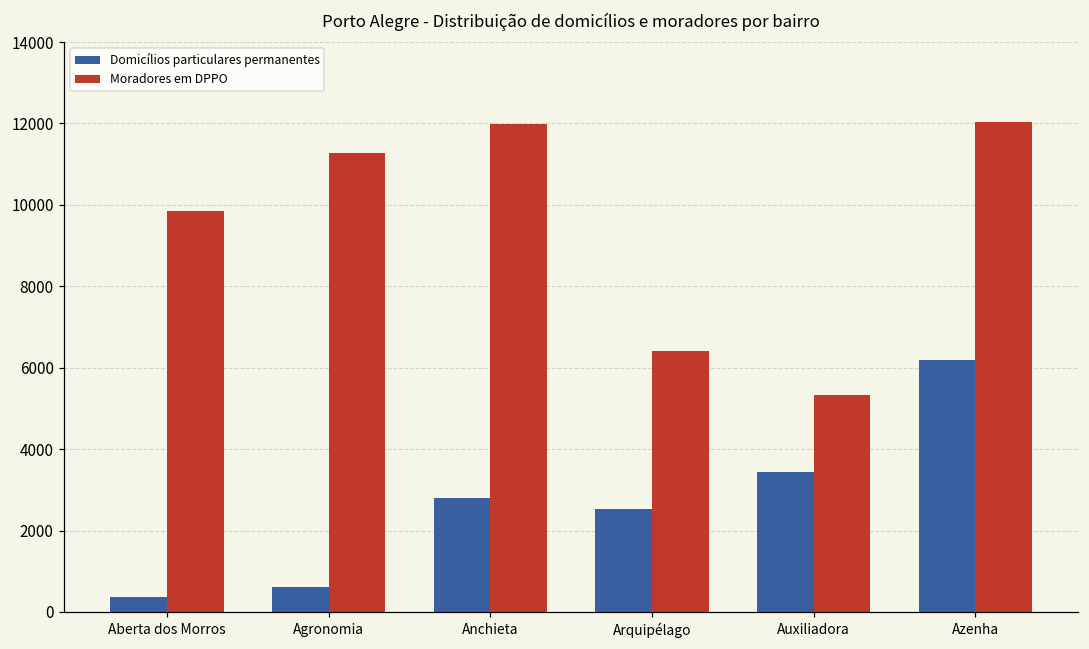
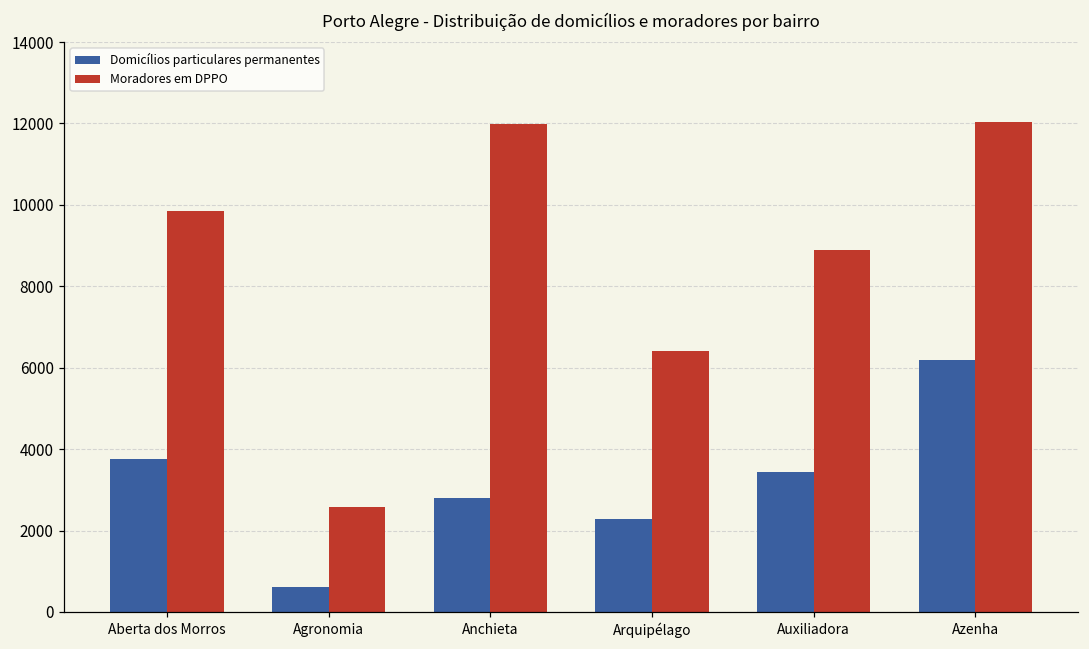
Domicílios particulares permanentes, Aberta dos Morros: 400 -> 3800
Moradores em DPPO, Agronomia: 11300 -> 2600
Domicílios particulares permanentes, Arquipélago: 2500 -> 2300
Moradores em DPPO, Auxiliadora: 5300 -> 8900
